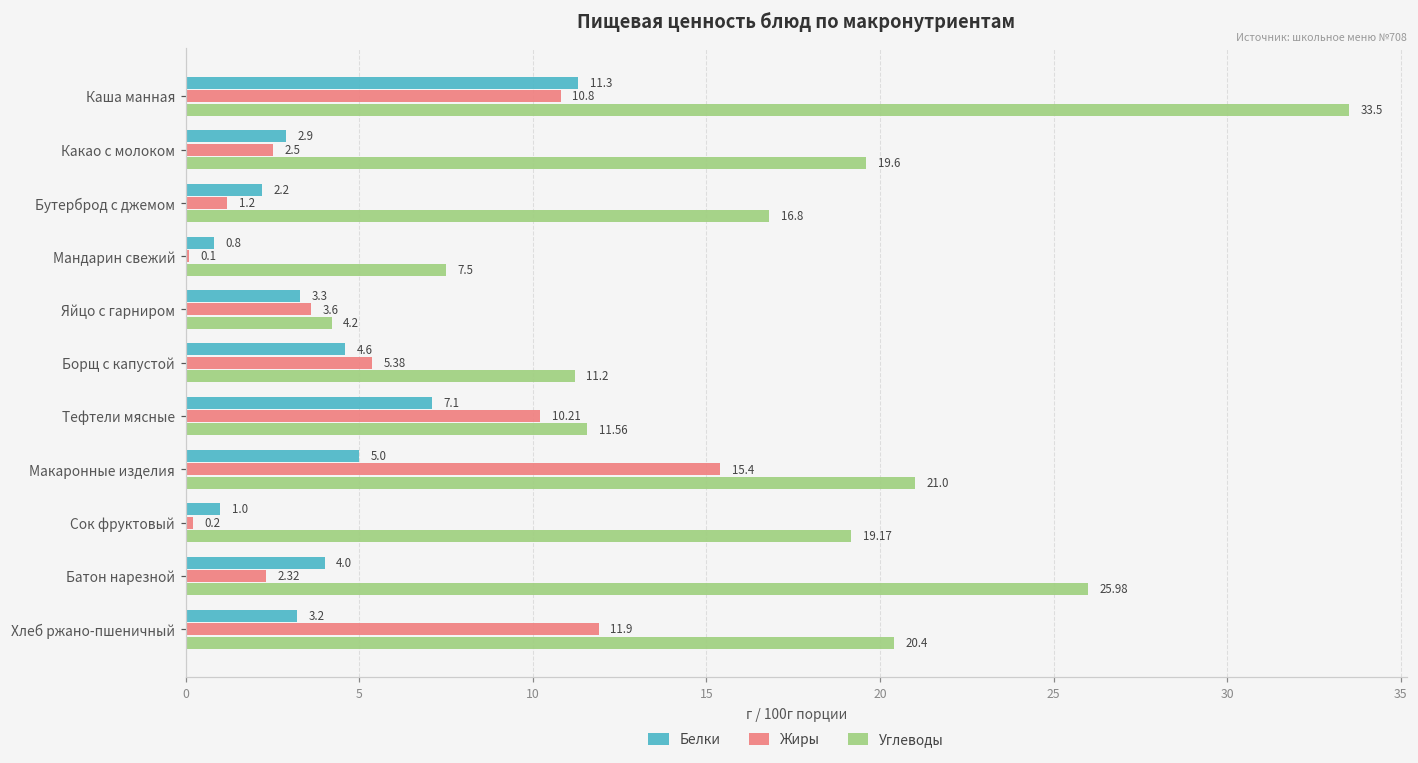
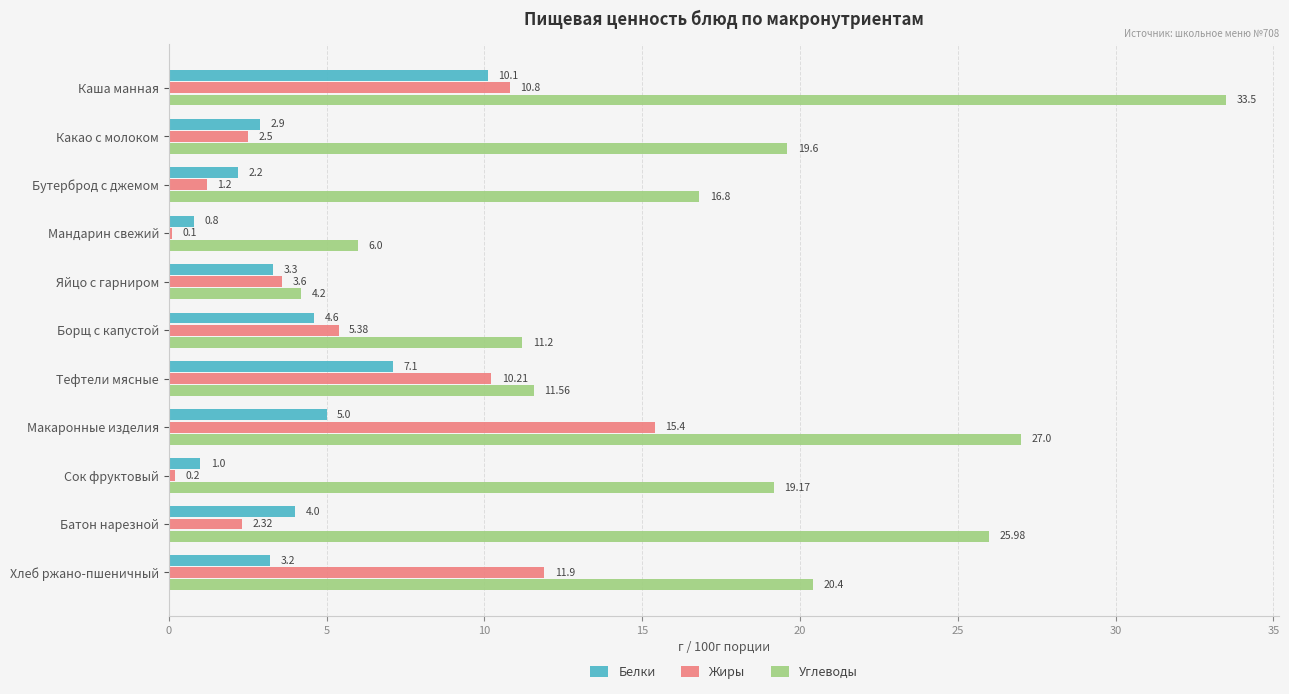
Белки, Каша манная: 11.3 -> 10.1
Углеводы, Мандарин свежий: 7.5 -> 6.0
Углеводы, Макаронные изделия: 21.0 -> 27.0
